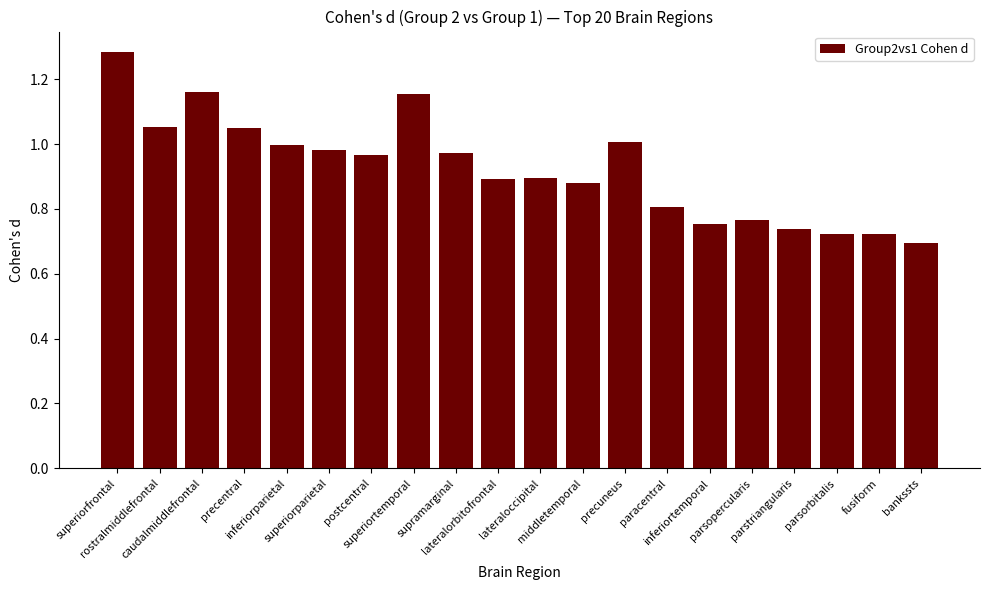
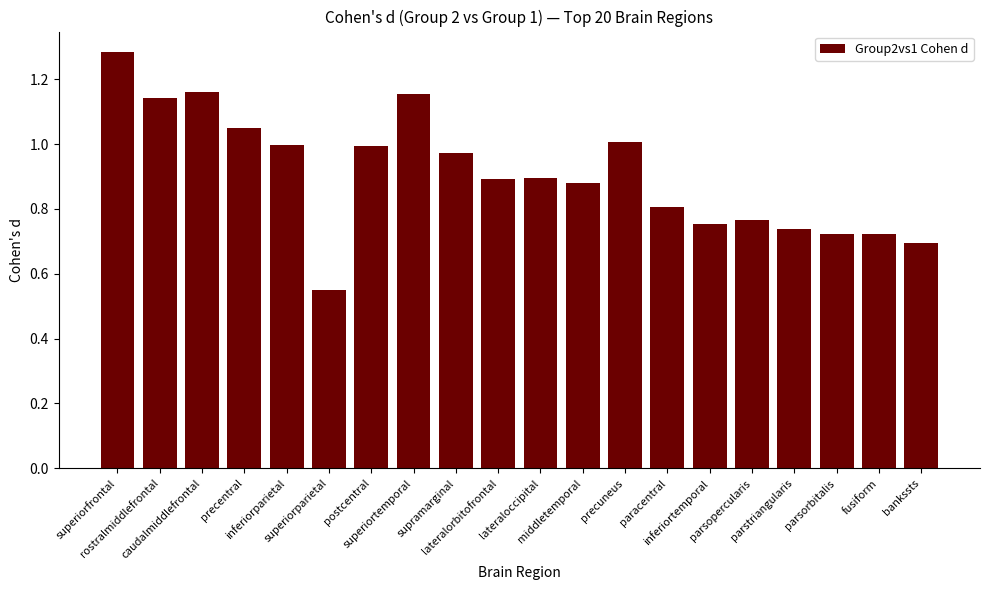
rostralmiddlefrontal: 1.05 -> 1.14
superiorparietal: 0.98 -> 0.55
postcentral: 0.96 -> 0.99
